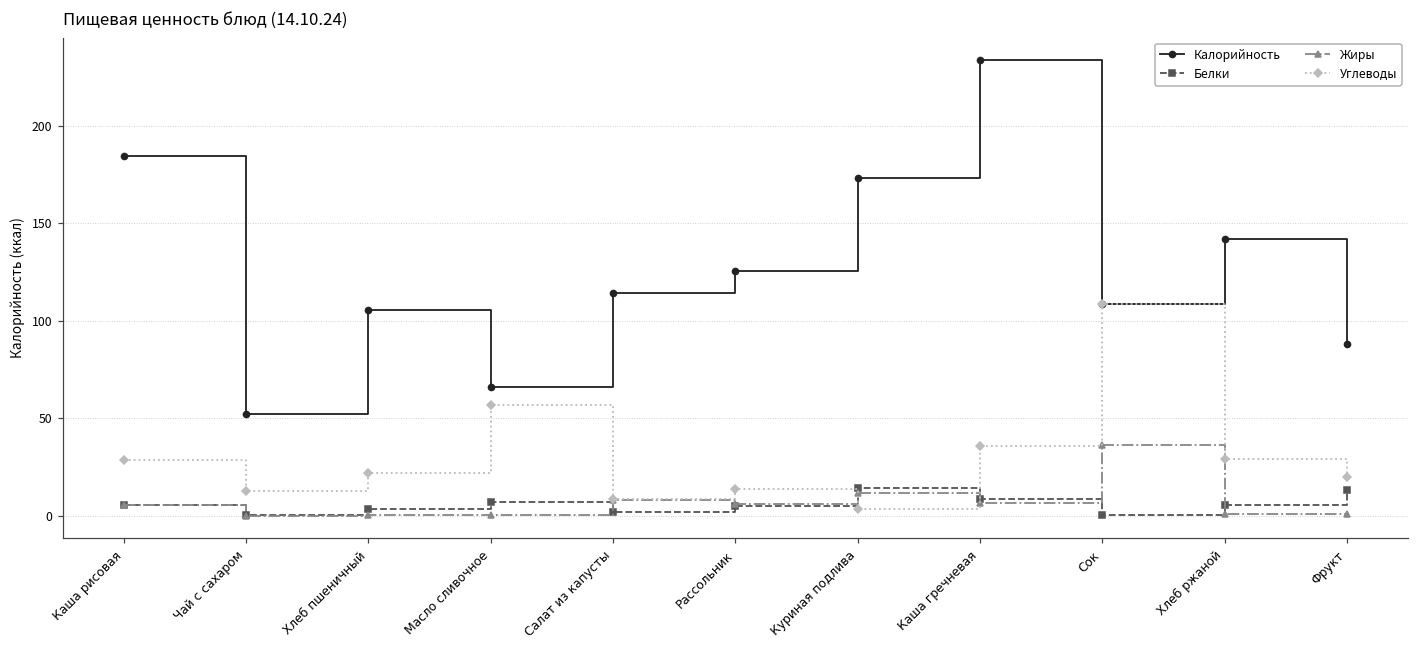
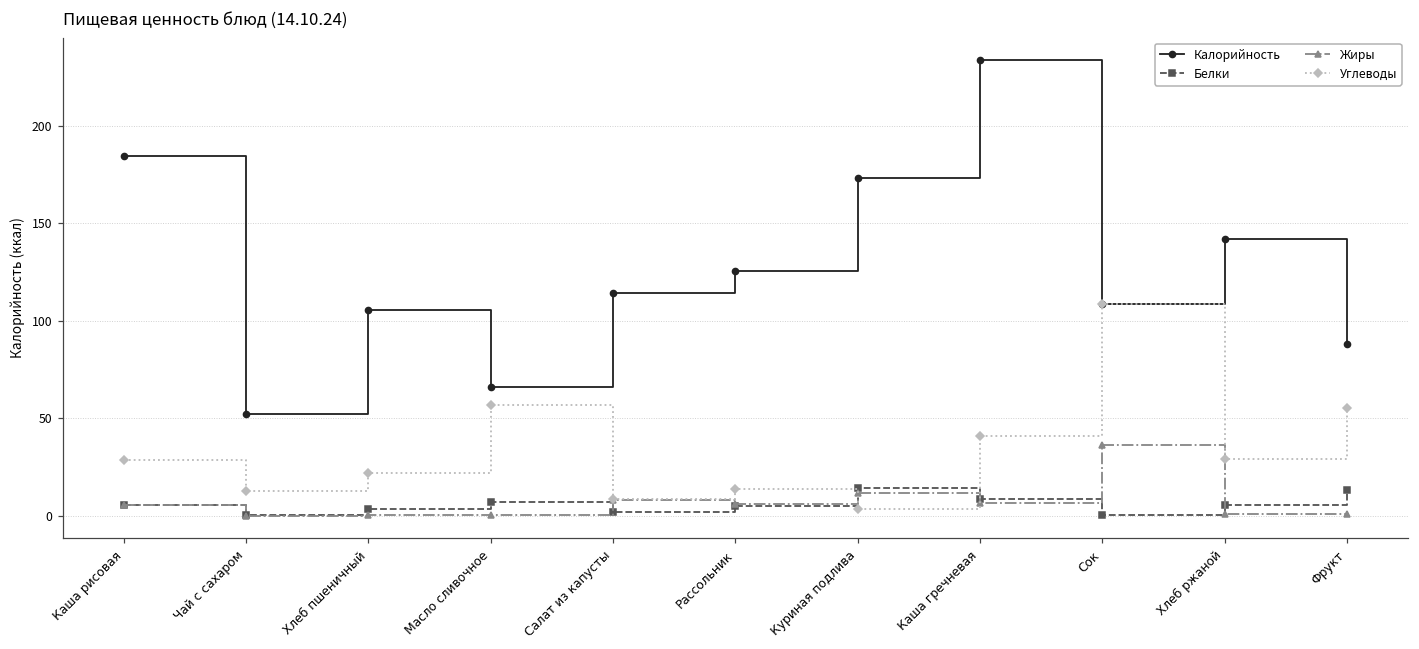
Углеводы, Каша гречневая: 36 -> 41
Углеводы, Фрукт: 20 -> 55
